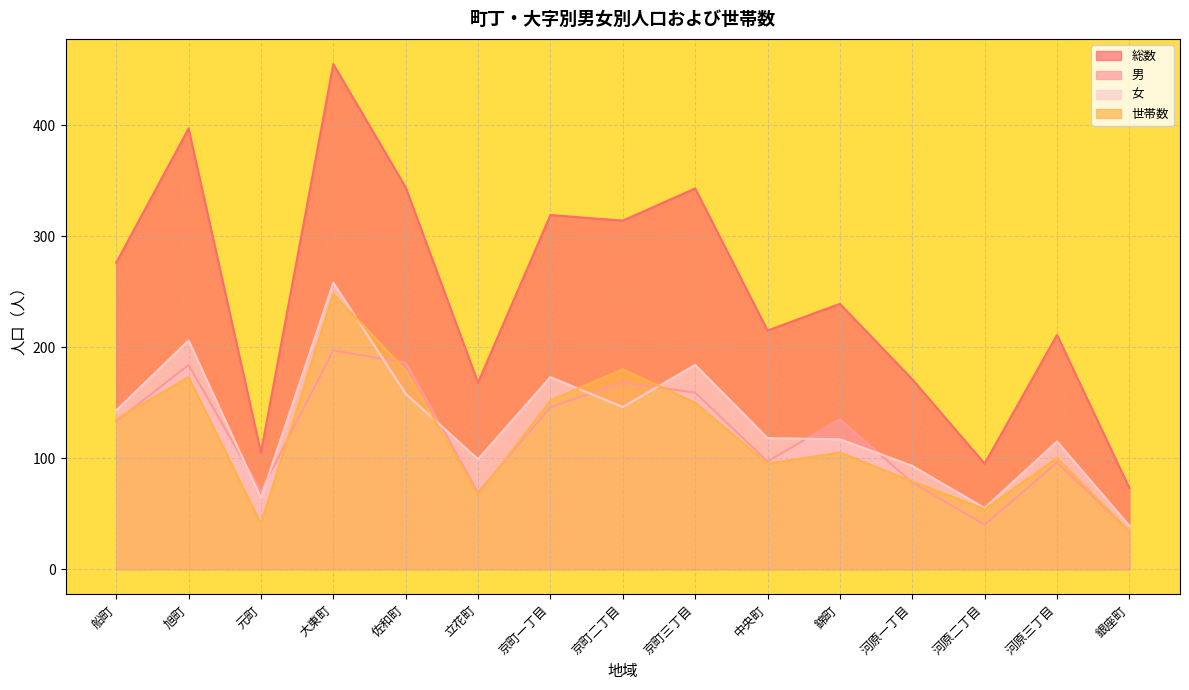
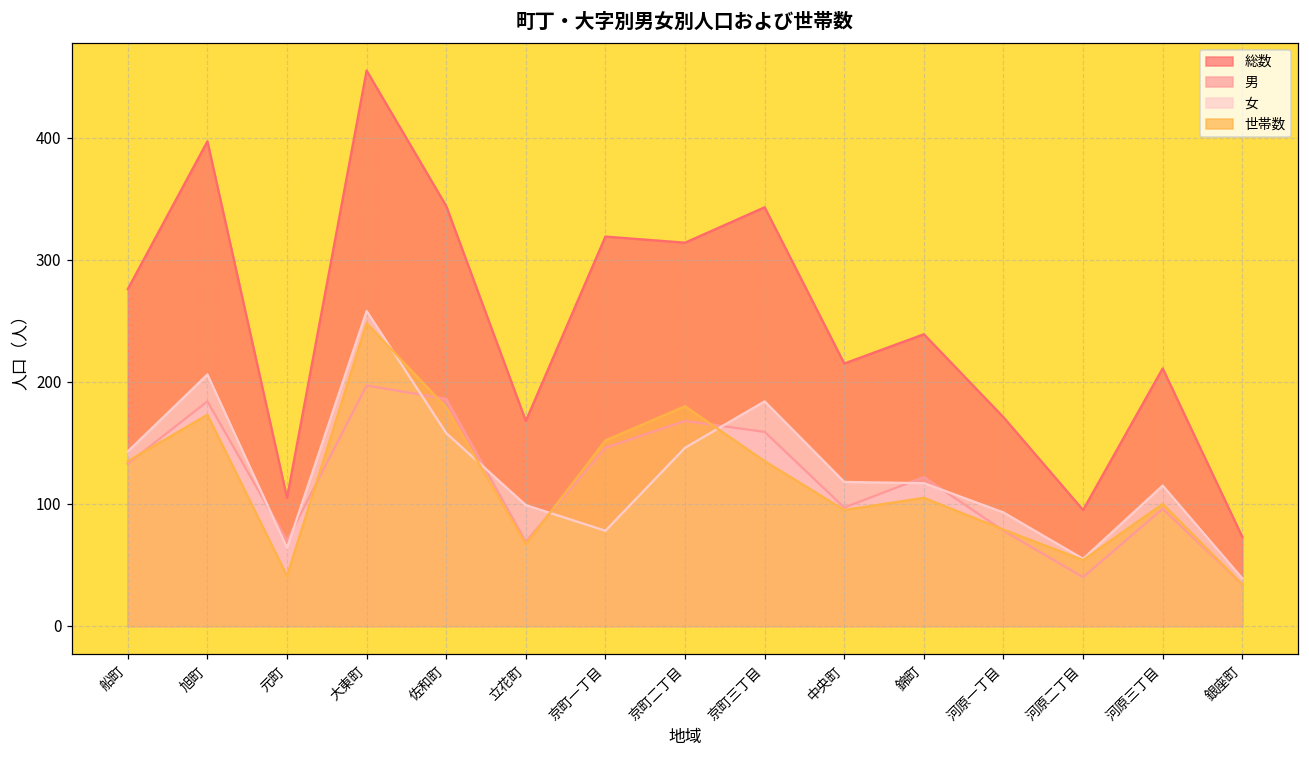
女, 京町一丁目: 173 -> 78
世帯数, 京町三丁目: 150 -> 135
男, 錦町: 135 -> 122
